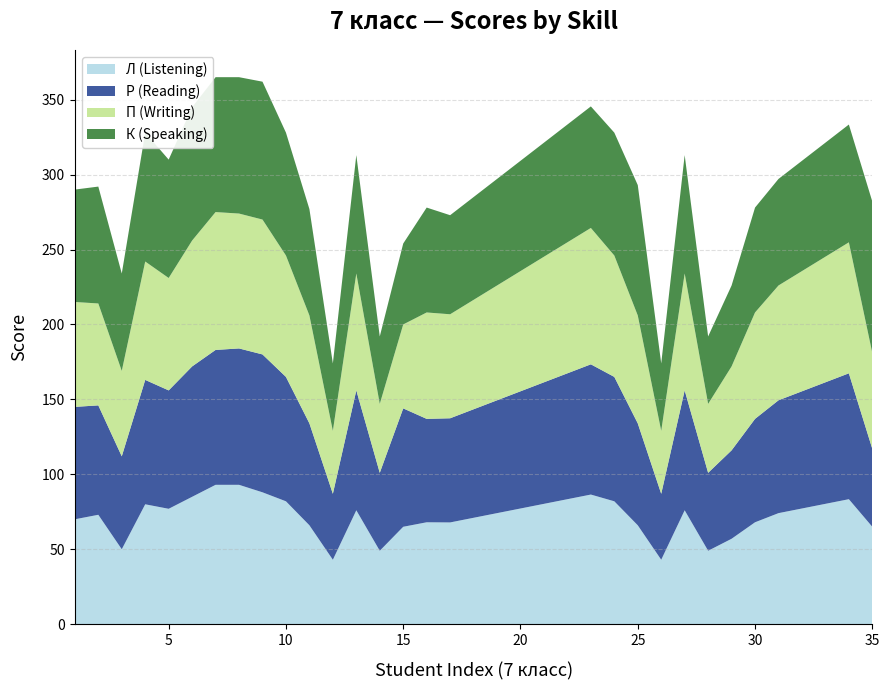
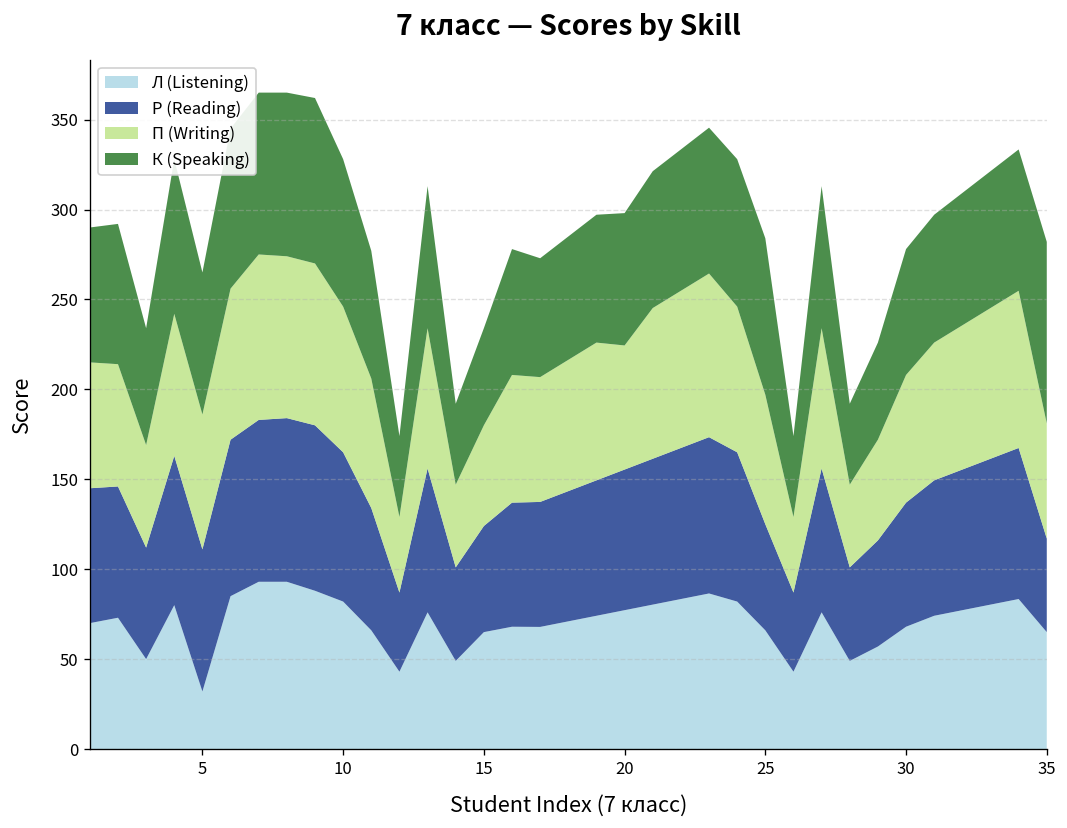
Л (Listening), 5: 77 -> 32
Р (Reading), 15: 79 -> 59
П (Writing), 20: 80 -> 69
Р (Reading), 25: 68 -> 59
